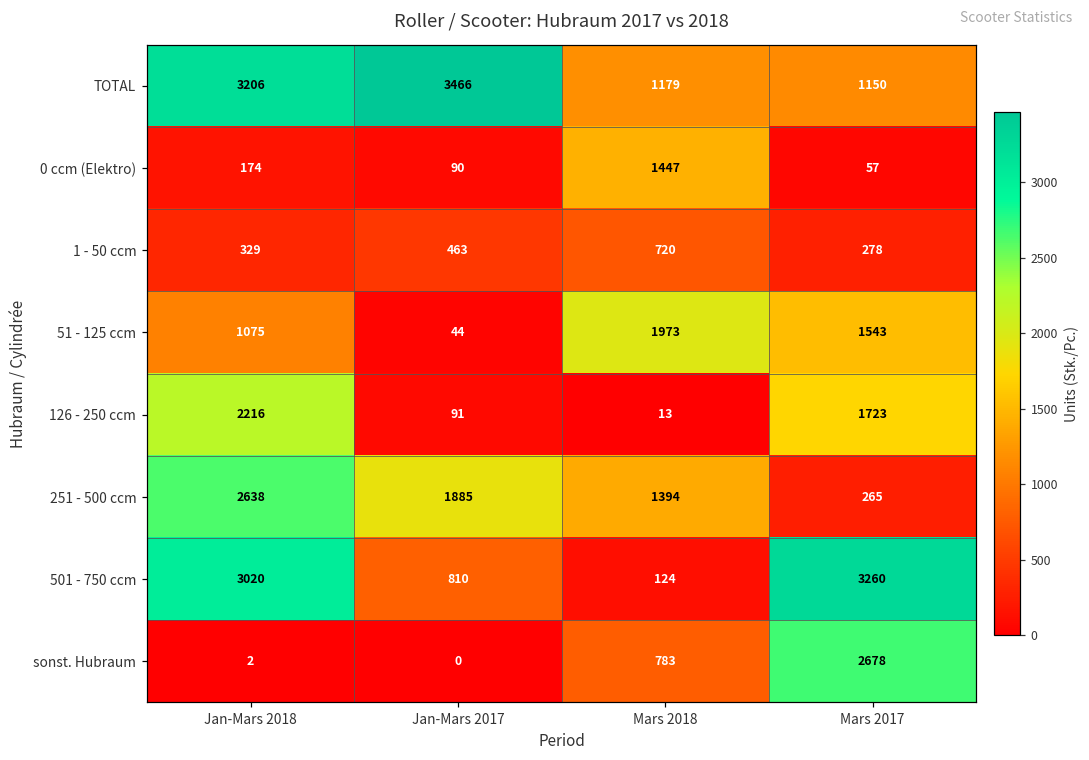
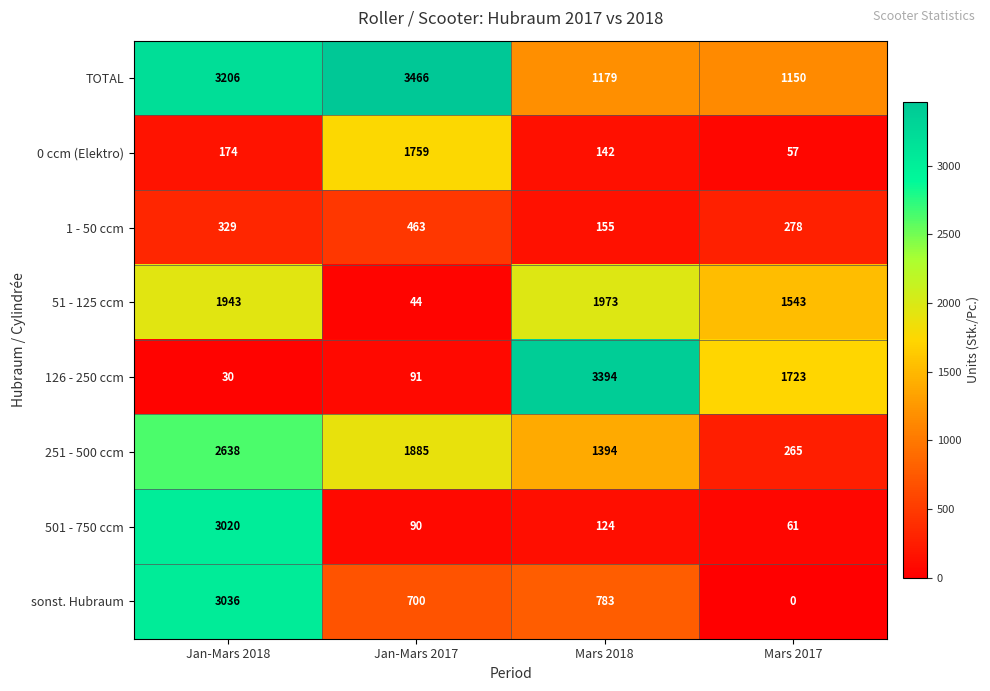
0 ccm (Elektro), Jan-Mars 2017: 90 -> 1759
0 ccm (Elektro), Mars 2018: 1447 -> 142
1 - 50 ccm, Mars 2018: 720 -> 155
51 - 125 ccm, Jan-Mars 2018: 1075 -> 1943
126 - 250 ccm, Jan-Mars 2018: 2216 -> 30
126 - 250 ccm, Mars 2018: 13 -> 3394
501 - 750 ccm, Jan-Mars 2017: 810 -> 90
501 - 750 ccm, Mars 2017: 3260 -> 61
sonst. Hubraum, Jan-Mars 2018: 2 -> 3036
sonst. Hubraum, Jan-Mars 2017: 0 -> 700
sonst. Hubraum, Mars 2017: 2678 -> 0
